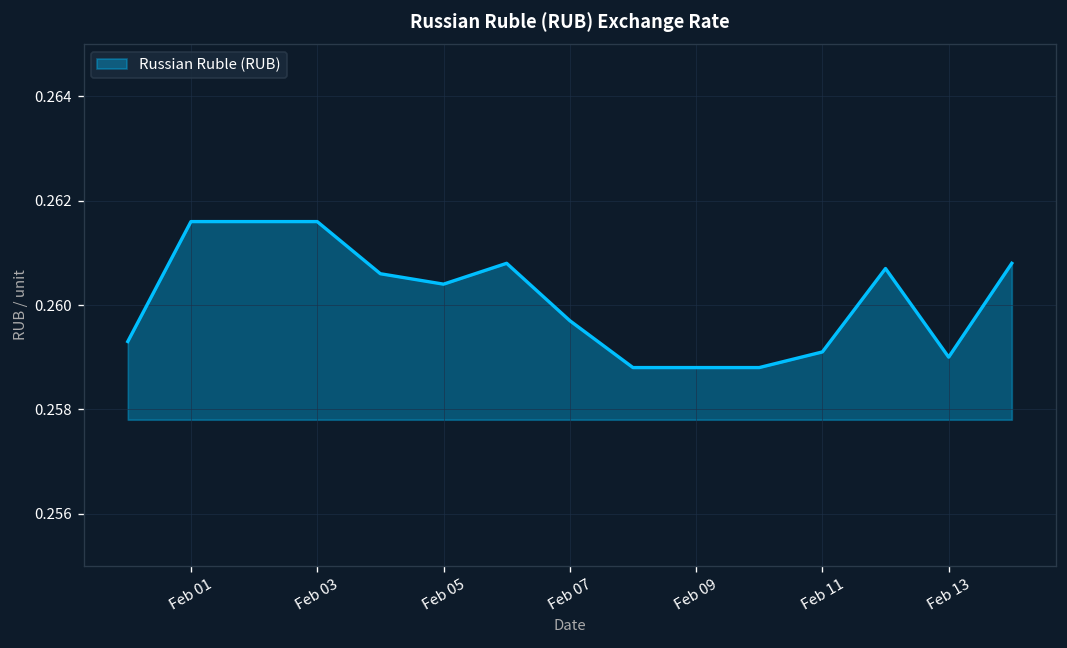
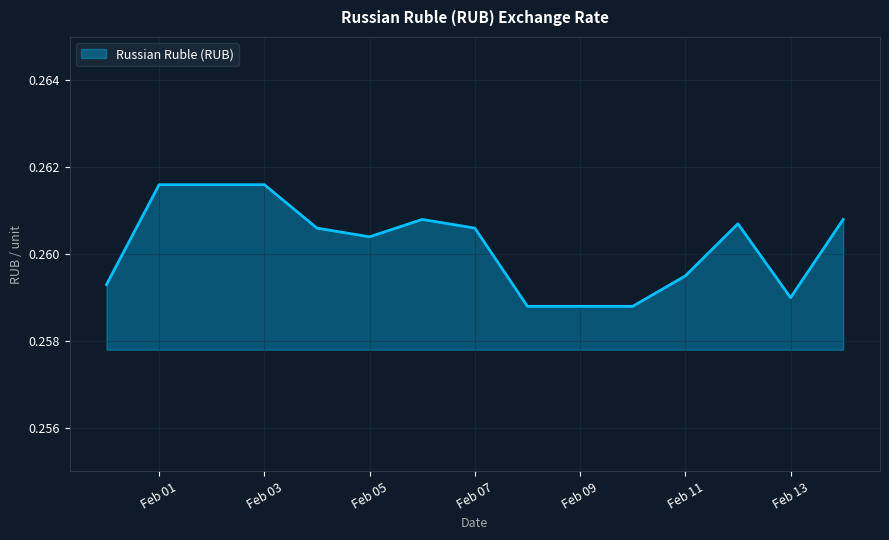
Feb 07: 0.2597 -> 0.2606
Feb 11: 0.2591 -> 0.2595
